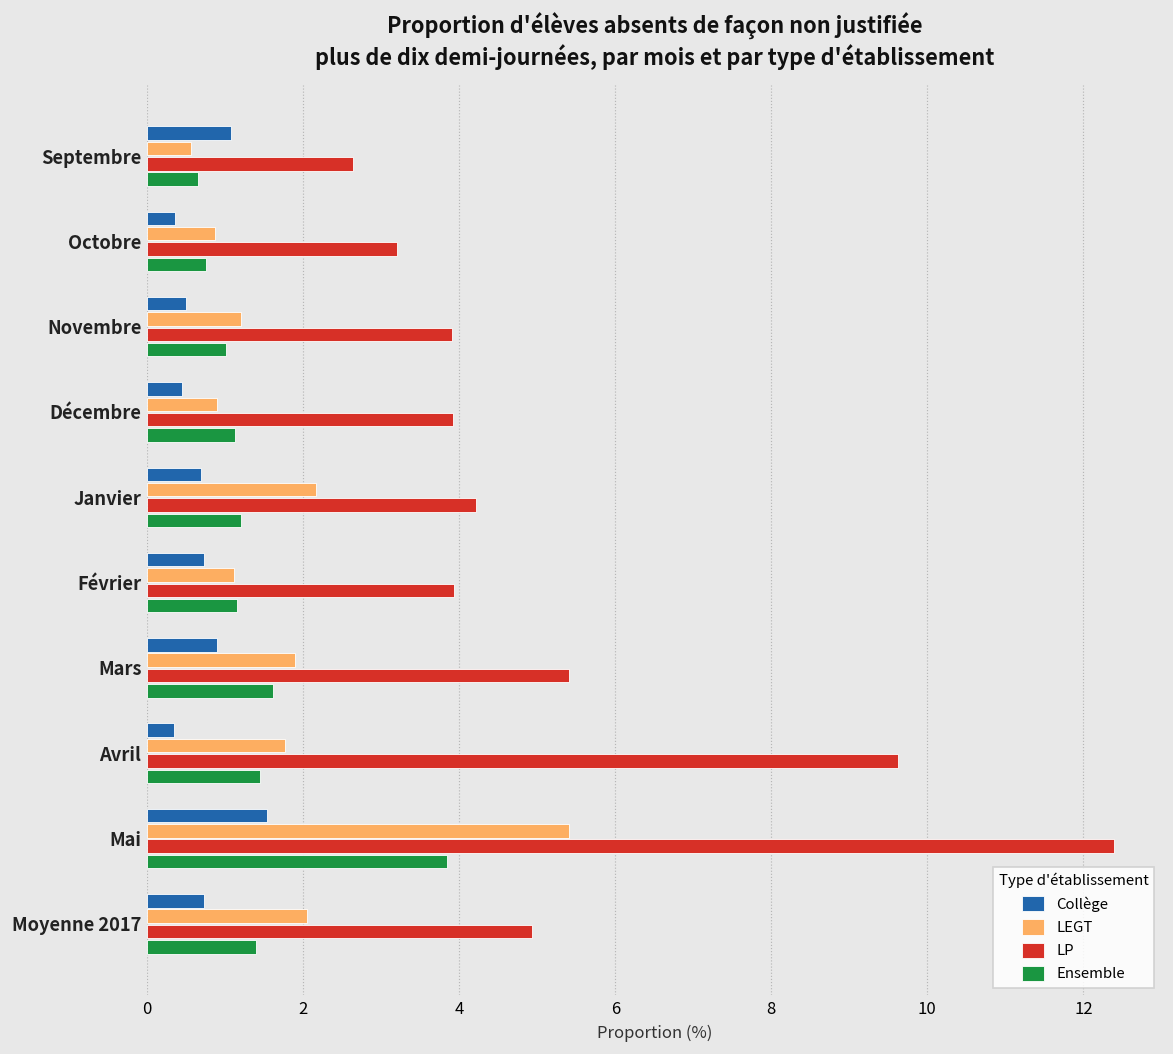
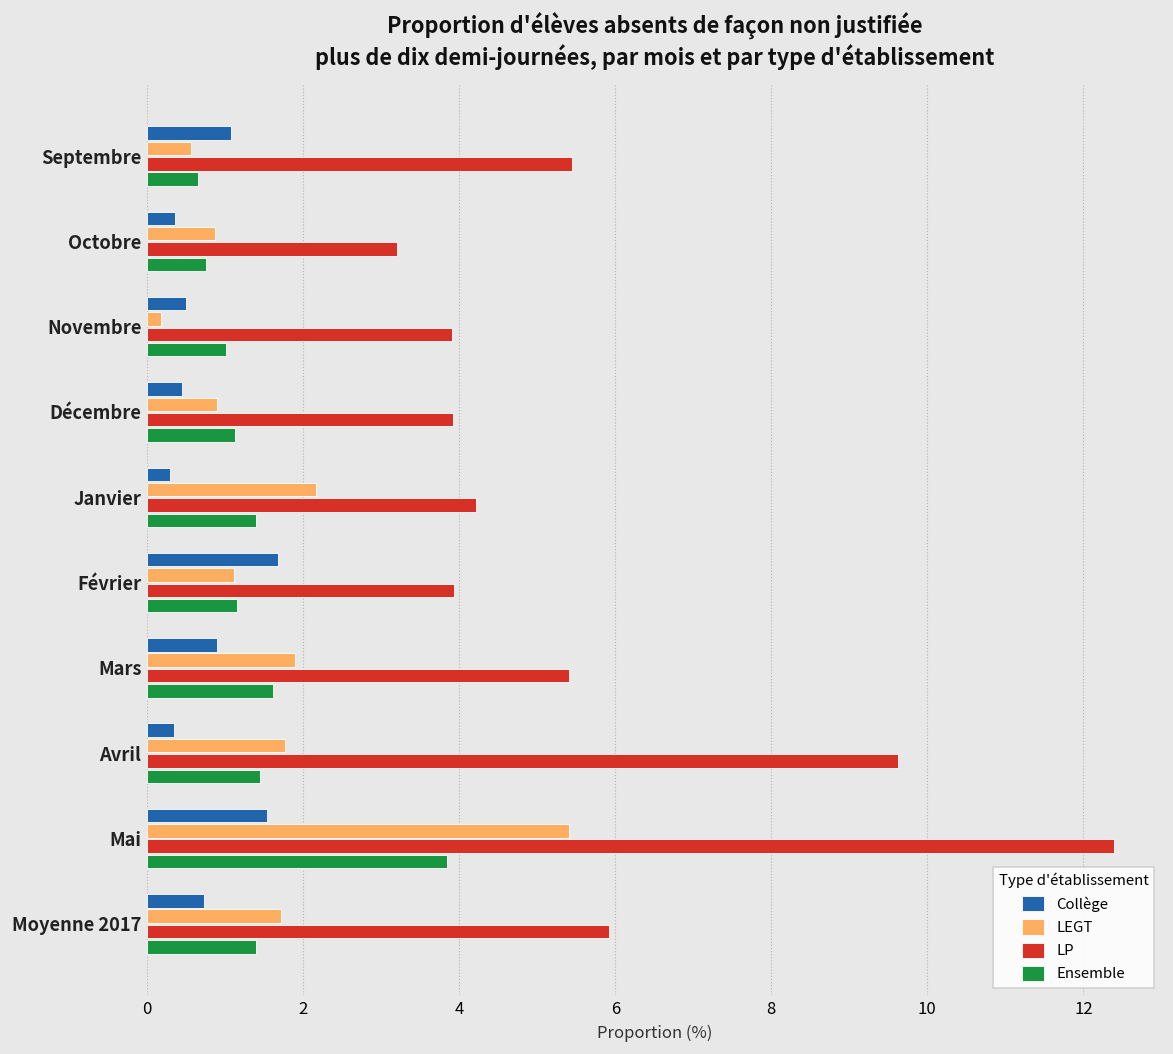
LP, Septembre: 2.6 -> 5.5
LEGT, Novembre: 1.2 -> 0.2
Collège, Janvier: 0.7 -> 0.3
Ensemble, Janvier: 1.2 -> 1.4
Collège, Février: 0.7 -> 1.7
LEGT, Moyenne 2017: 2.0 -> 1.7
LP, Moyenne 2017: 4.9 -> 5.9
